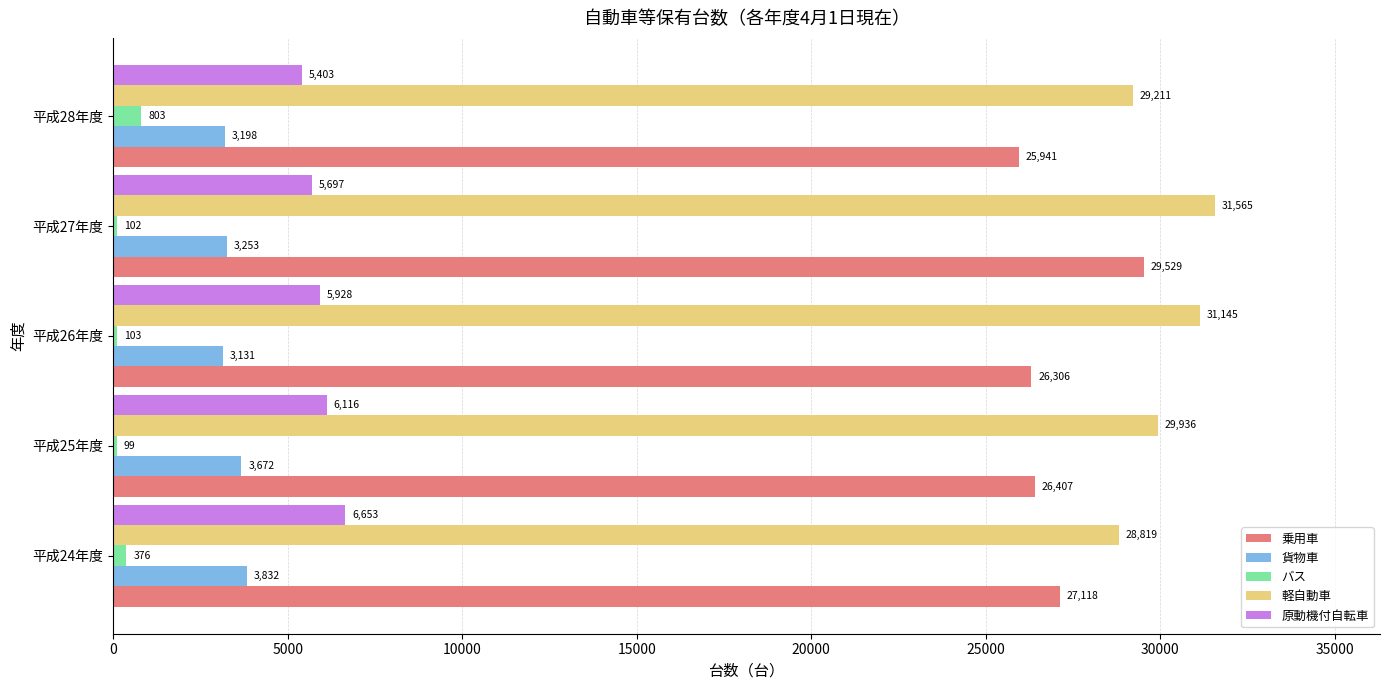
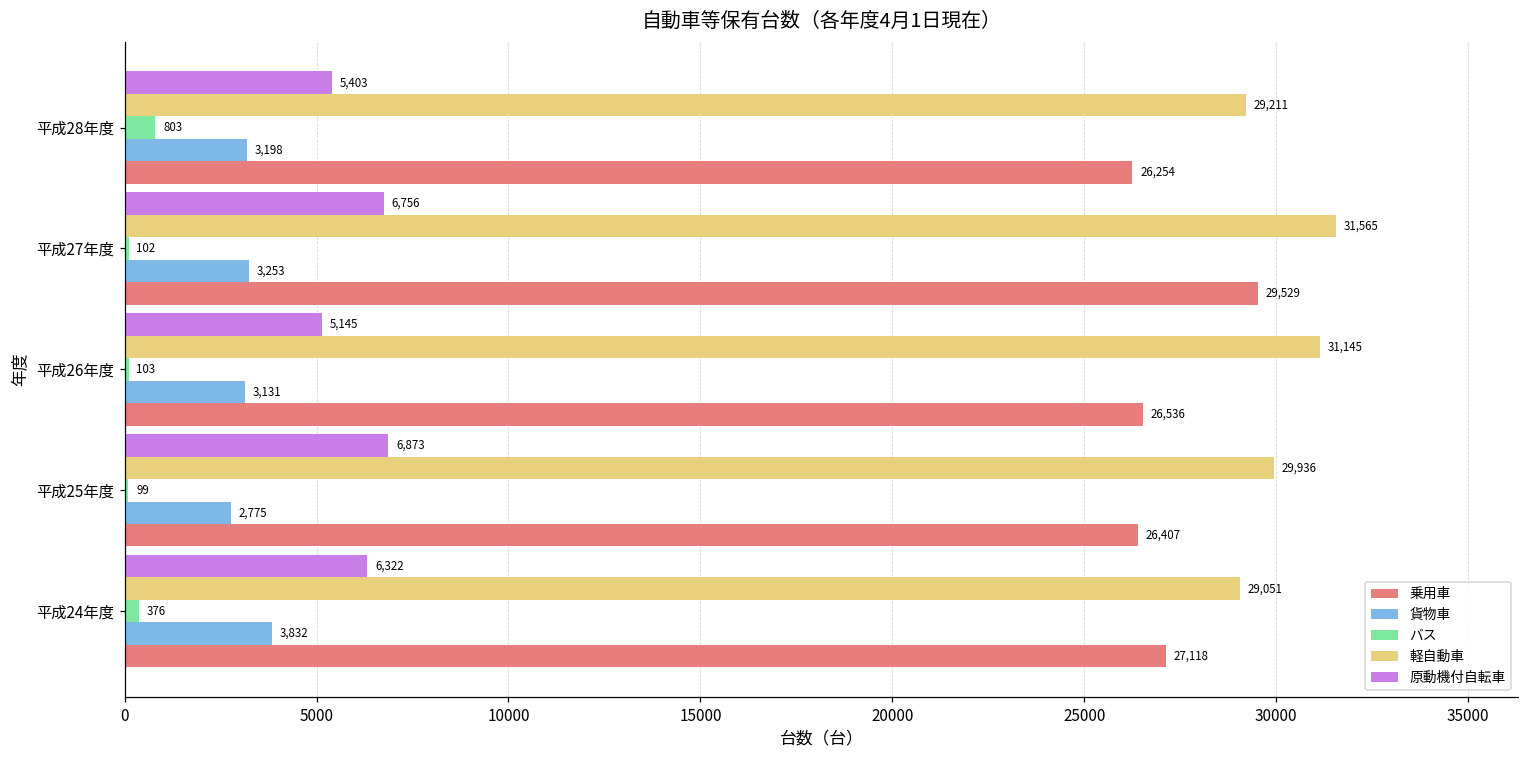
乗用車, 平成28年度: 25,941 -> 26,254
原動機付自転車, 平成27年度: 5,697 -> 6,756
原動機付自転車, 平成26年度: 5,928 -> 5,145
乗用車, 平成26年度: 26,306 -> 26,536
原動機付自転車, 平成25年度: 6,116 -> 6,873
貨物車, 平成25年度: 3,672 -> 2,775
原動機付自転車, 平成24年度: 6,653 -> 6,322
軽自動車, 平成24年度: 28,819 -> 29,051
